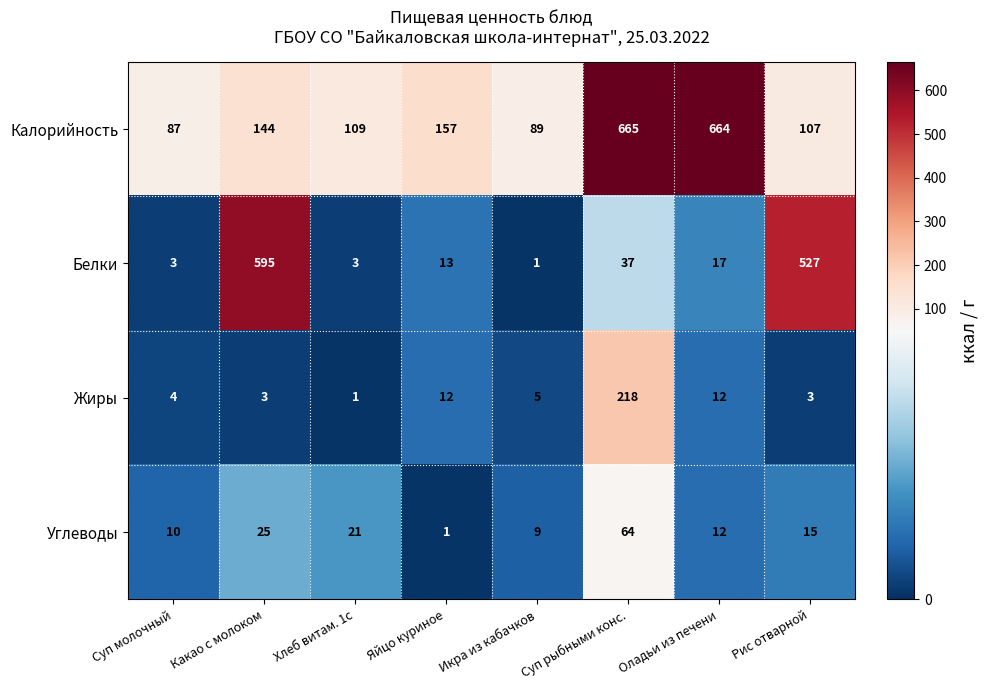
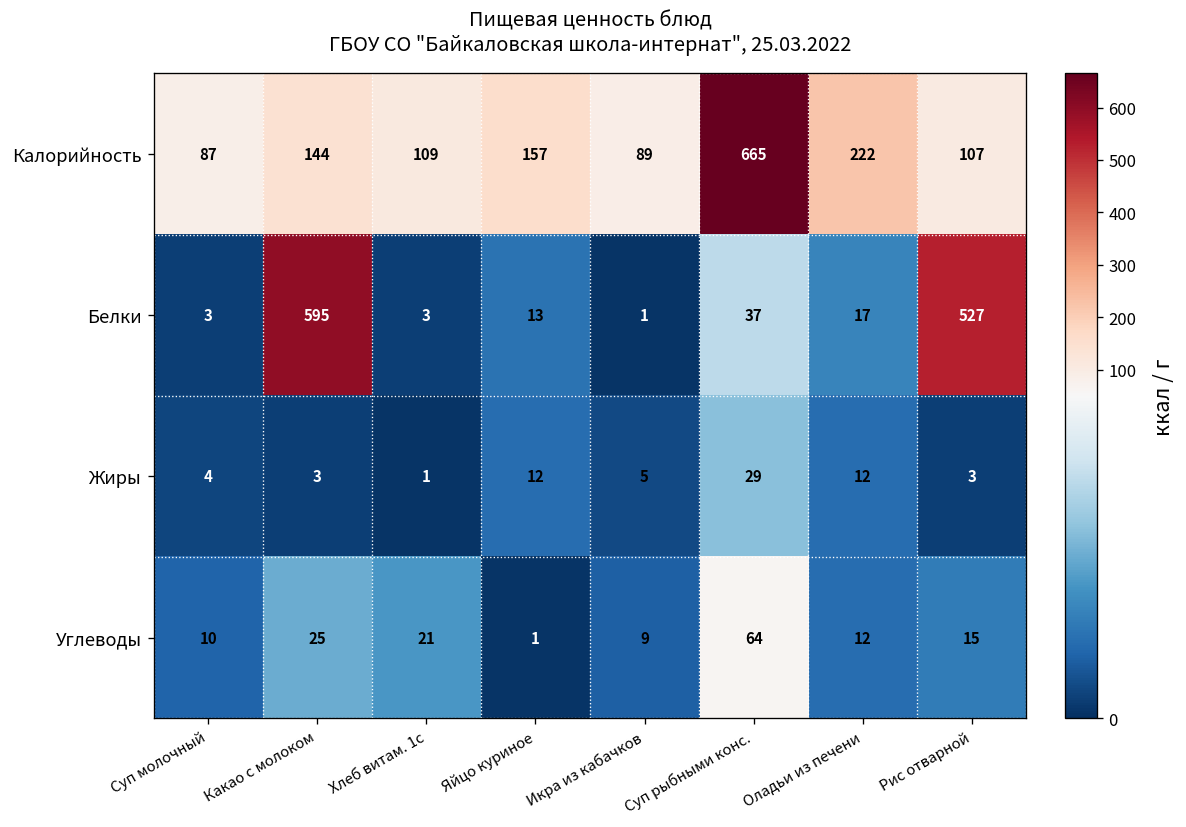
Калорийность, Оладьи из печени: 664 -> 222
Жиры, Суп рыбными конс.: 218 -> 29
